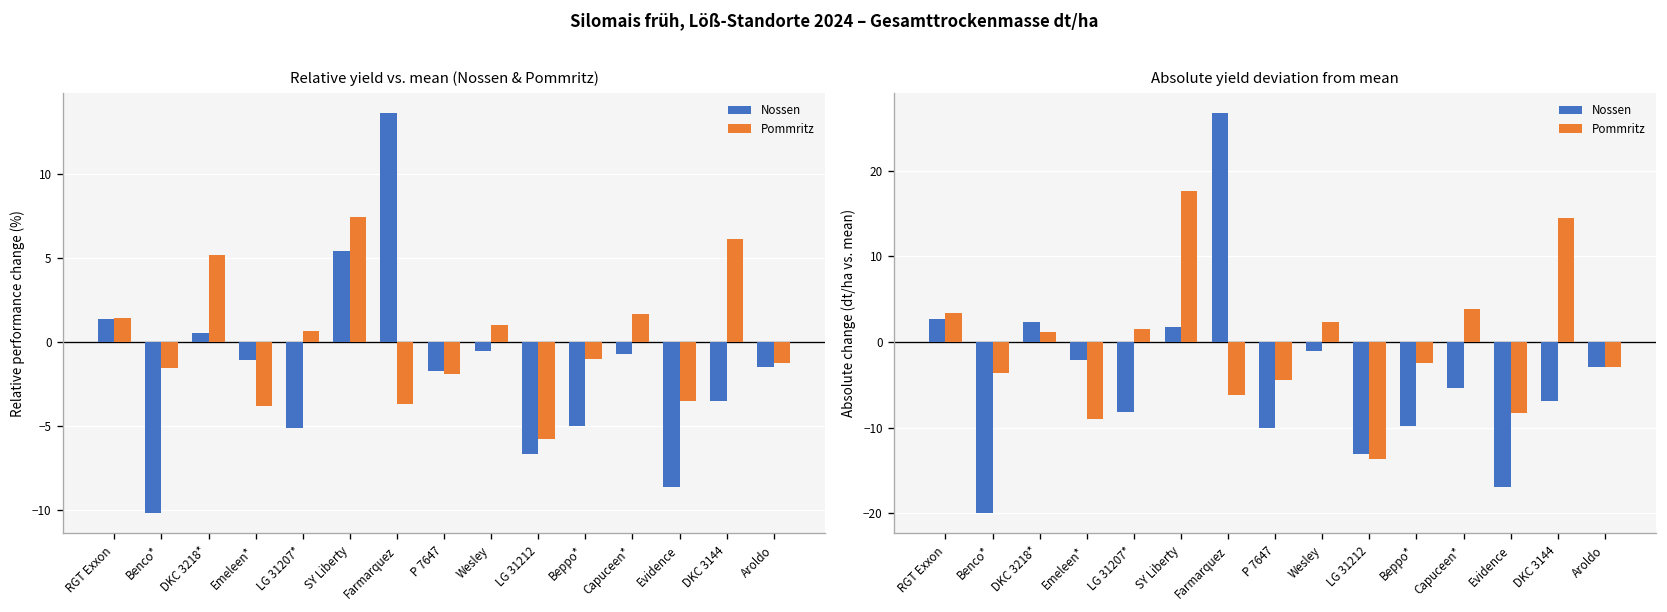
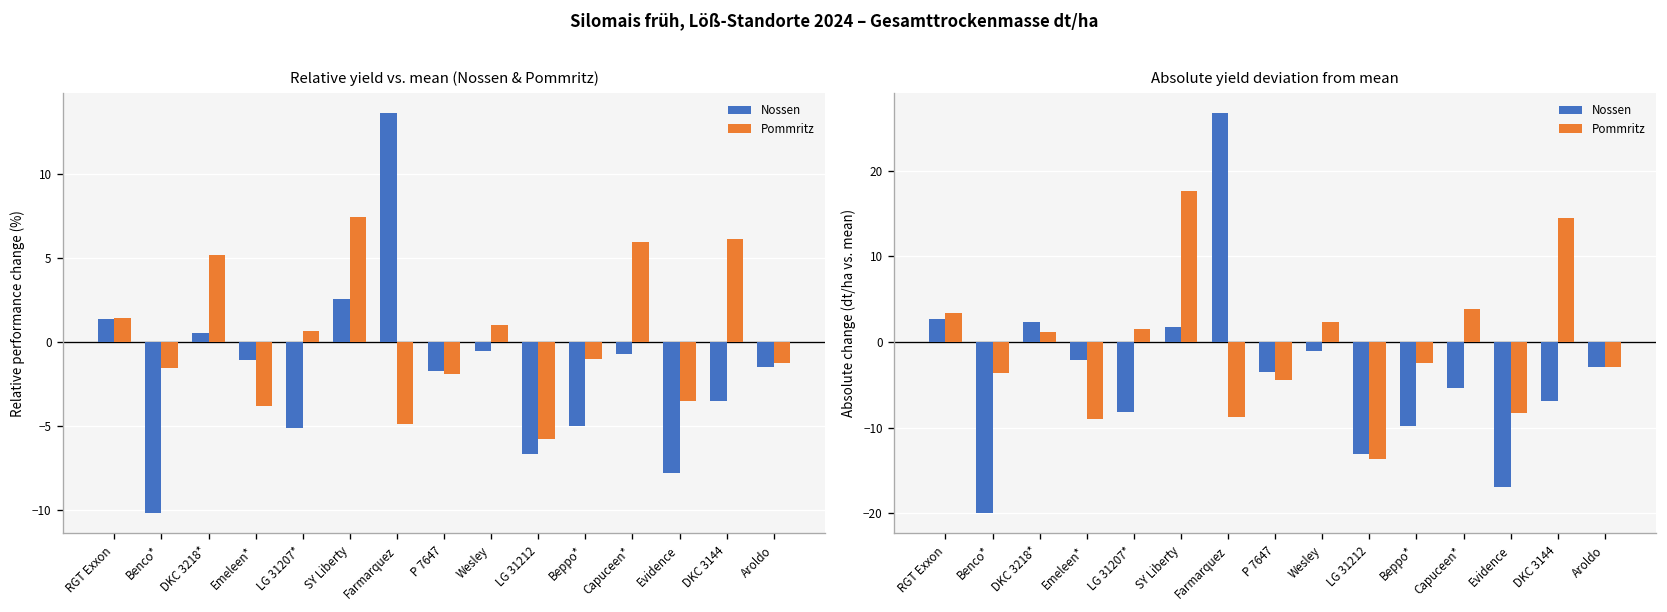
Relative yield vs. mean (Nossen & Pommritz), Nossen, SY Liberty: 5.4 -> 2.5
Relative yield vs. mean (Nossen & Pommritz), Pommritz, Farmarquez: -3.7 -> -4.9
Relative yield vs. mean (Nossen & Pommritz), Pommritz, Capuceen*: 1.6 -> 5.9
Relative yield vs. mean (Nossen & Pommritz), Nossen, Evidence: -8.6 -> -7.8
Absolute yield deviation from mean, Pommritz, Farmarquez: -6 -> -9
Absolute yield deviation from mean, Nossen, P 7647: -10 -> -3
